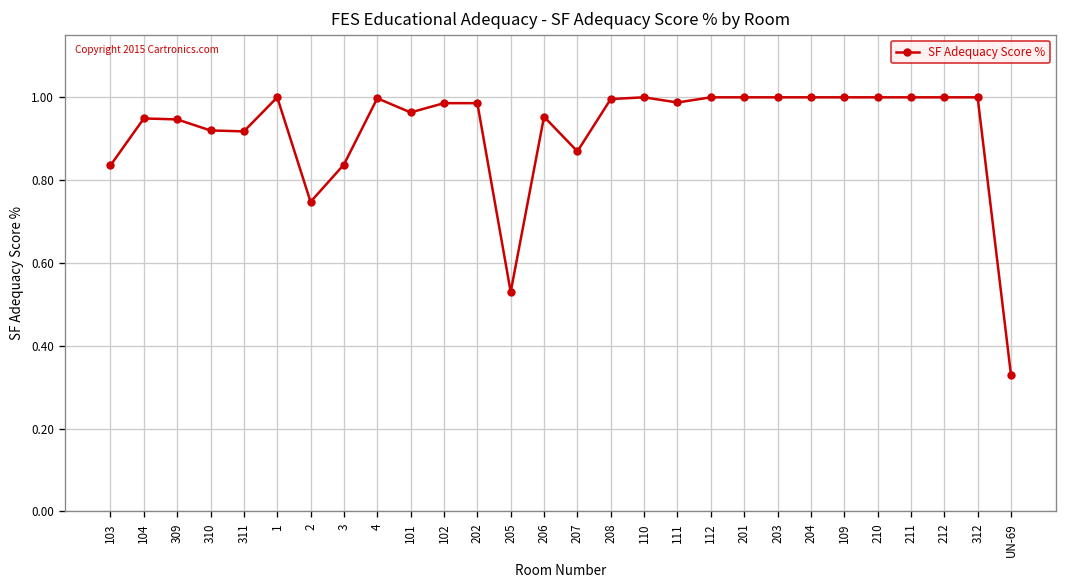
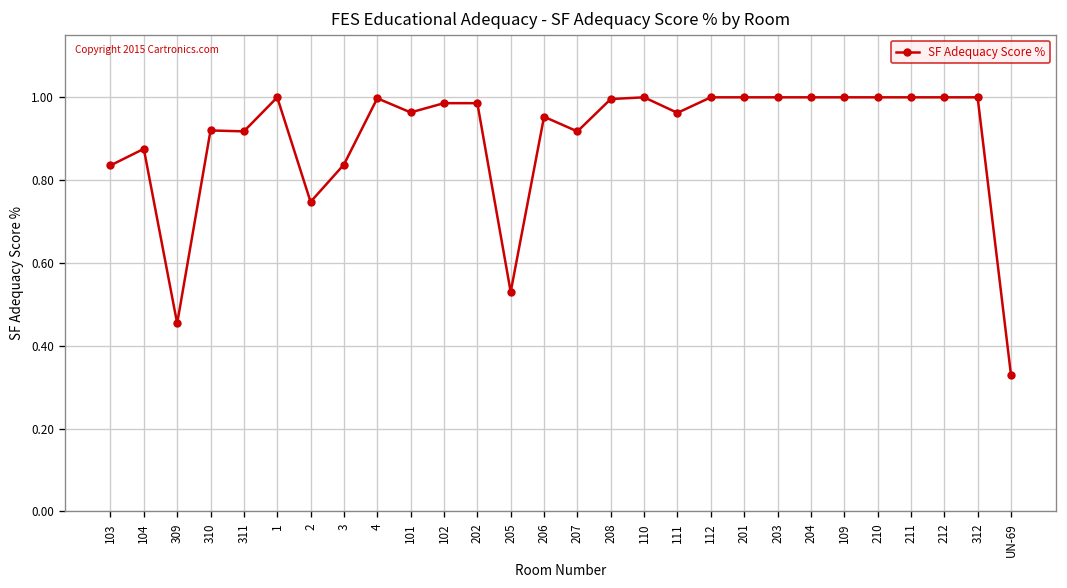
104: 0.95 -> 0.88
309: 0.95 -> 0.45
207: 0.87 -> 0.92
111: 0.99 -> 0.96
